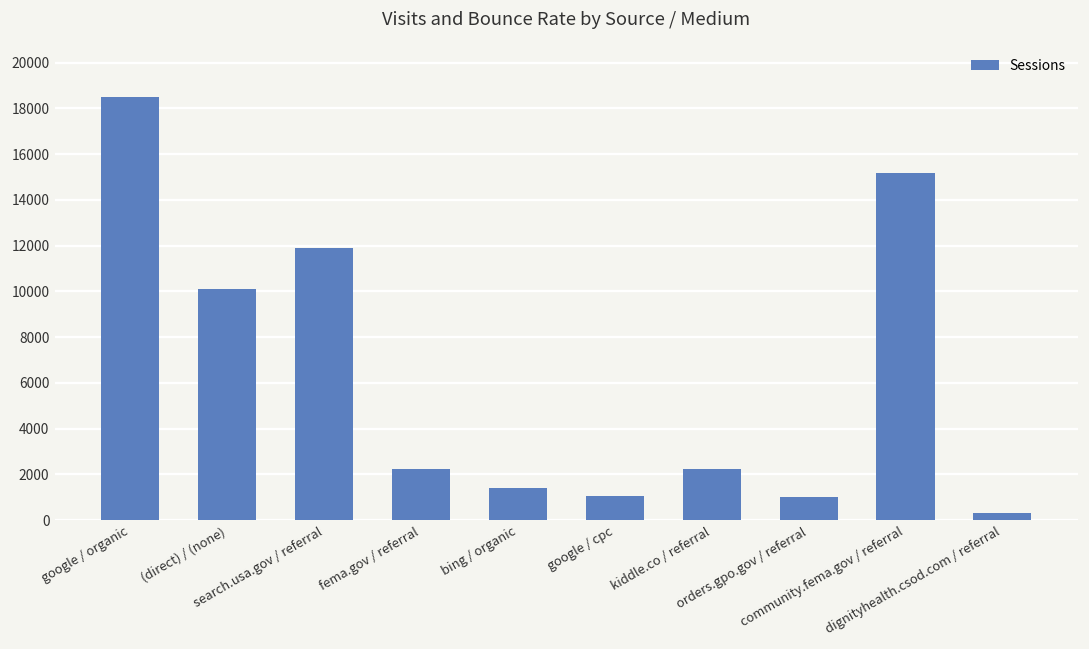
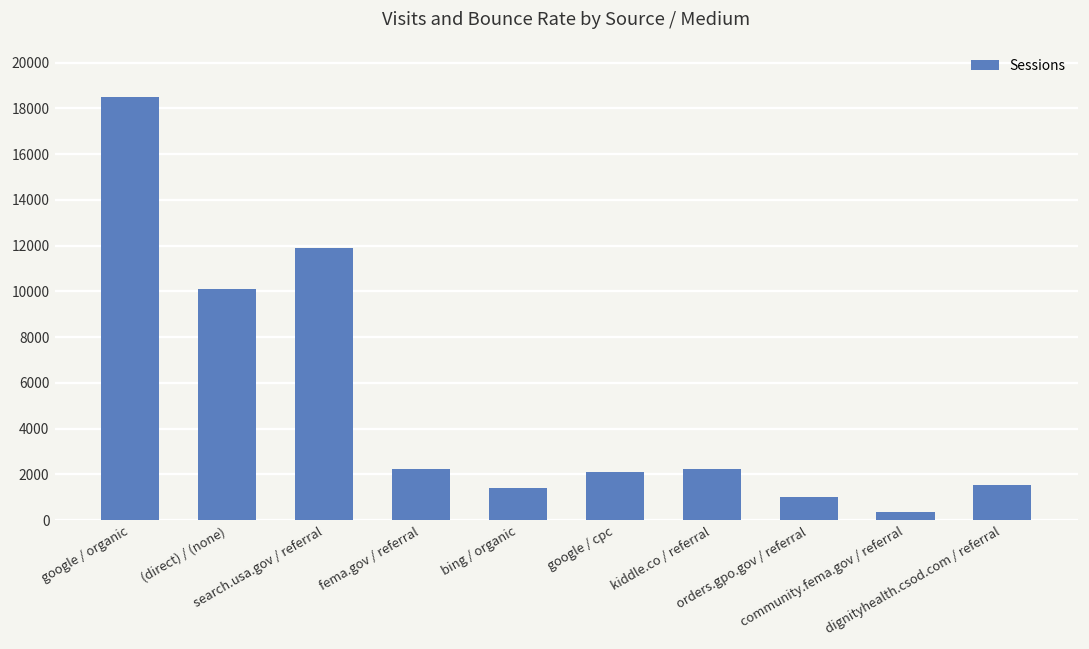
google / cpc: 1000 -> 2100
community.fema.gov / referral: 15200 -> 400
dignityhealth.csod.com / referral: 300 -> 1500
